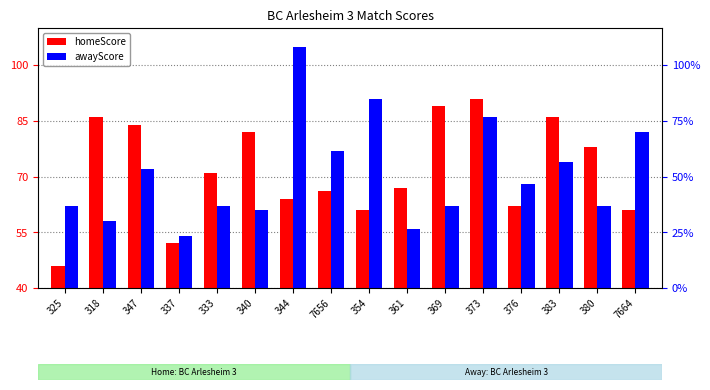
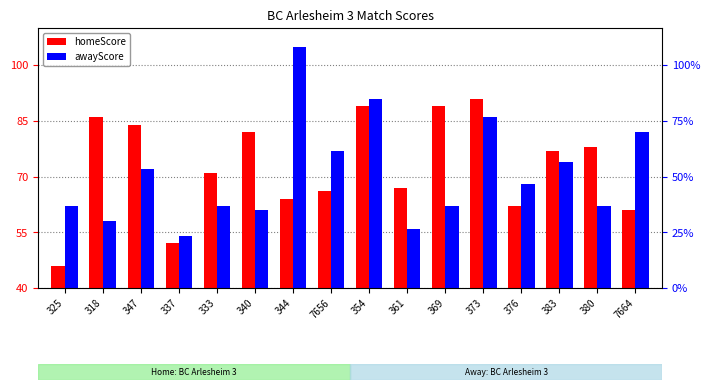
homeScore, 354: 61 -> 89
homeScore, 383: 86 -> 77
